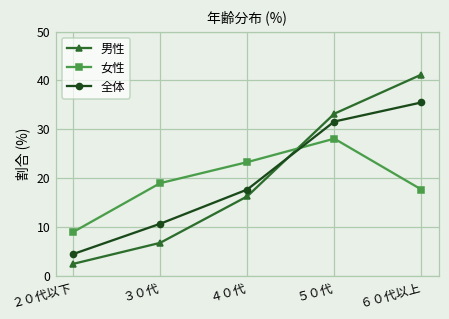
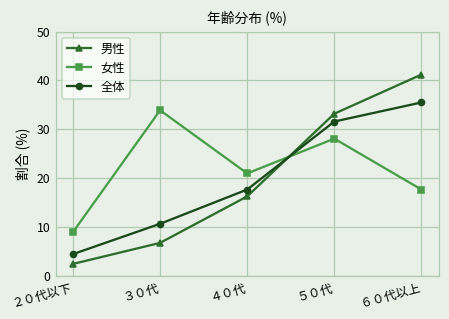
女性, ３０代: 19 -> 34
女性, ４０代: 23 -> 21
